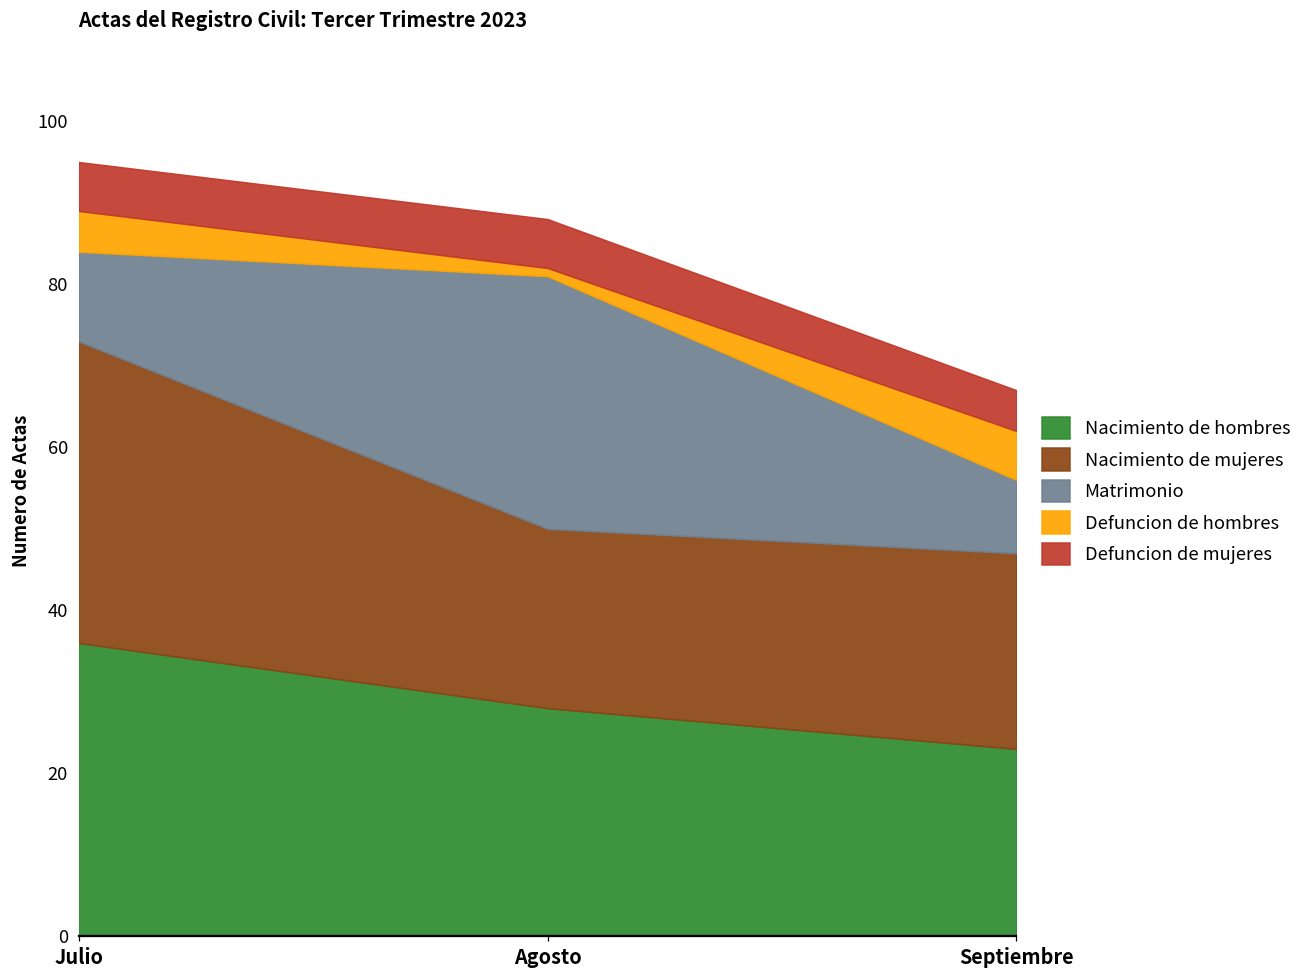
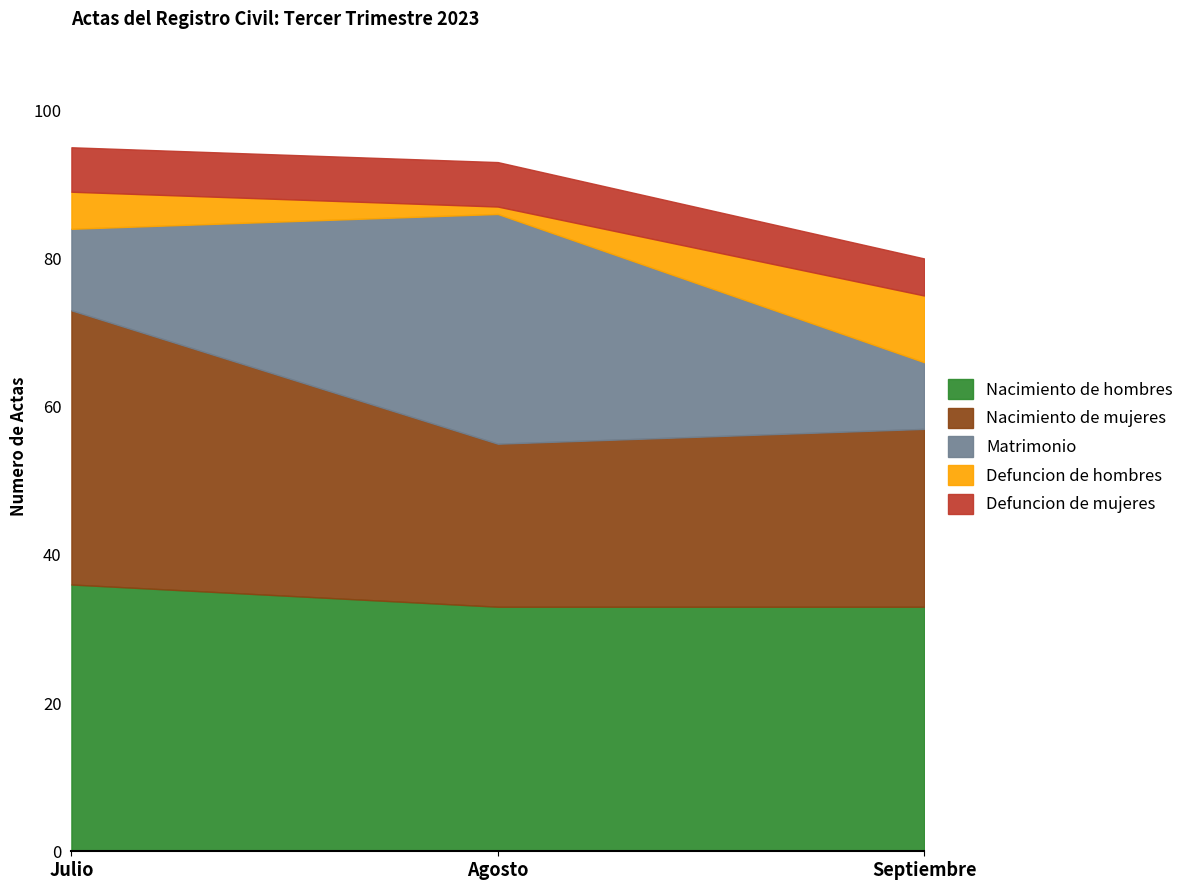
Nacimiento de hombres, Agosto: 28 -> 33
Nacimiento de hombres, Septiembre: 23 -> 33
Defuncion de hombres, Septiembre: 6 -> 9
